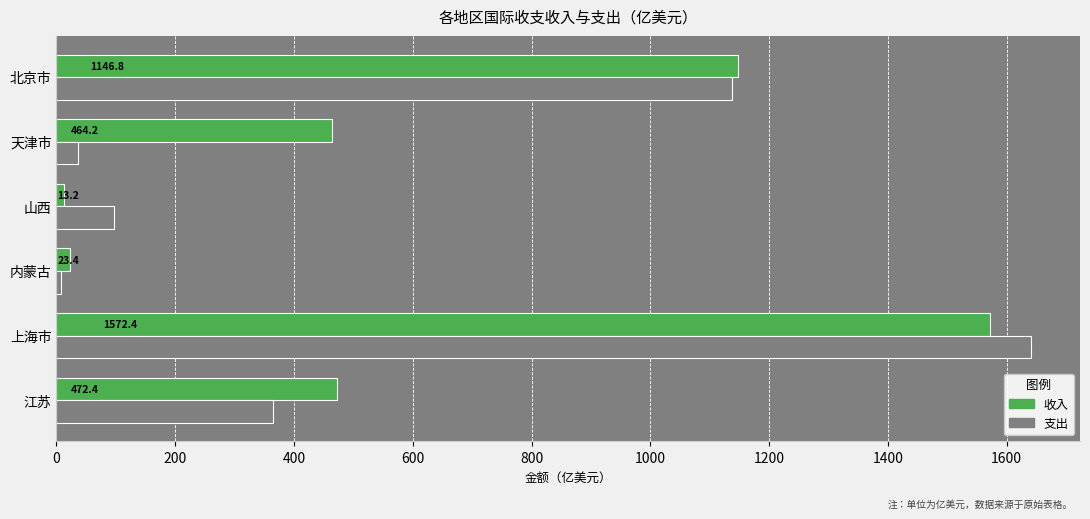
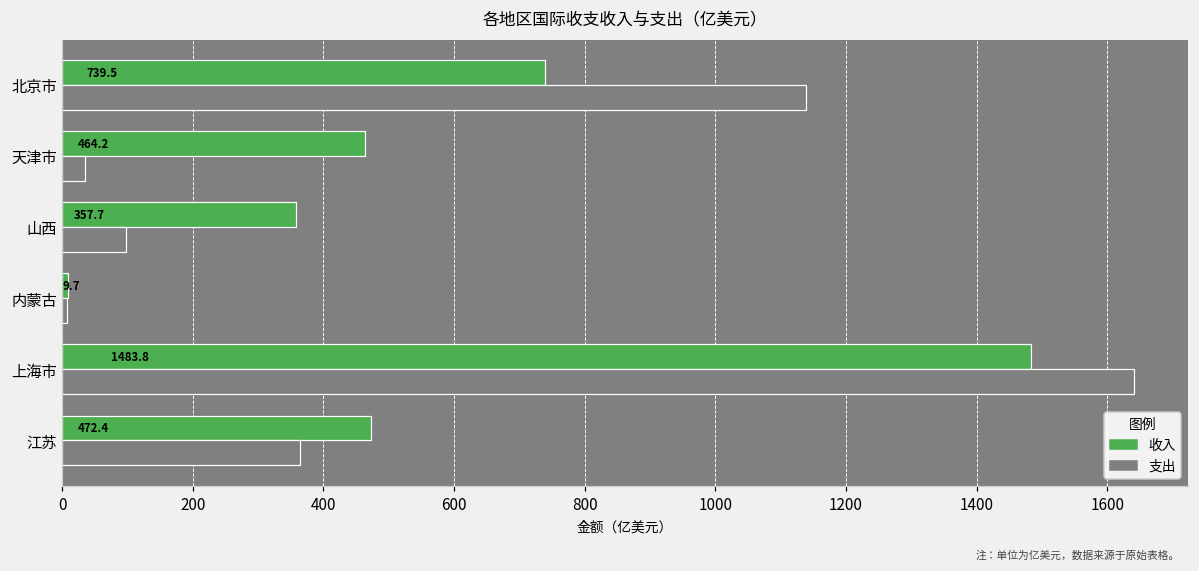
收入, 北京市: 1146.8 -> 739.5
收入, 山西: 13.2 -> 357.7
收入, 内蒙古: 23.4 -> 9.7
收入, 上海市: 1572.4 -> 1483.8
